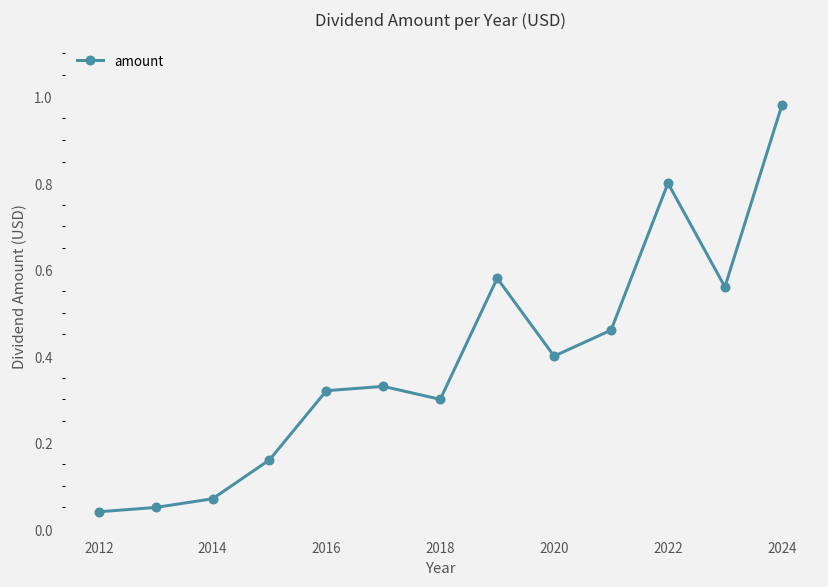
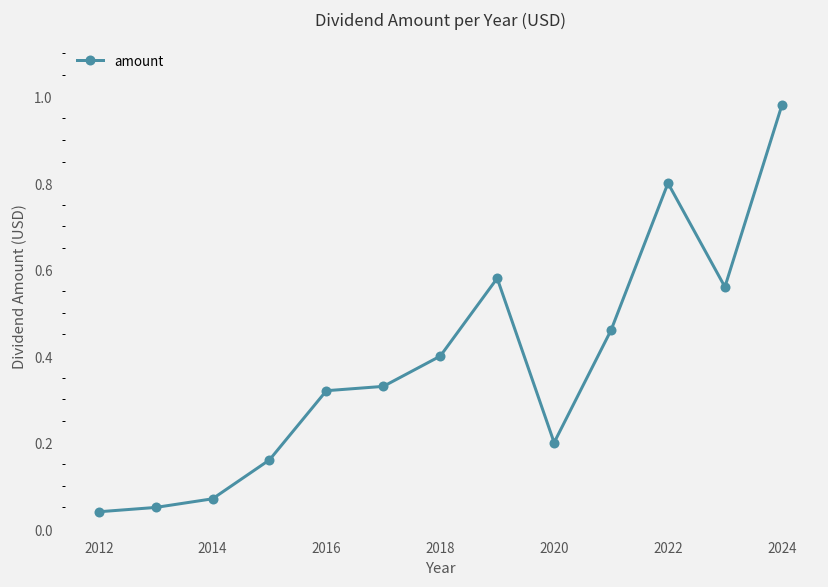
2018: 0.3 -> 0.4
2020: 0.4 -> 0.2
